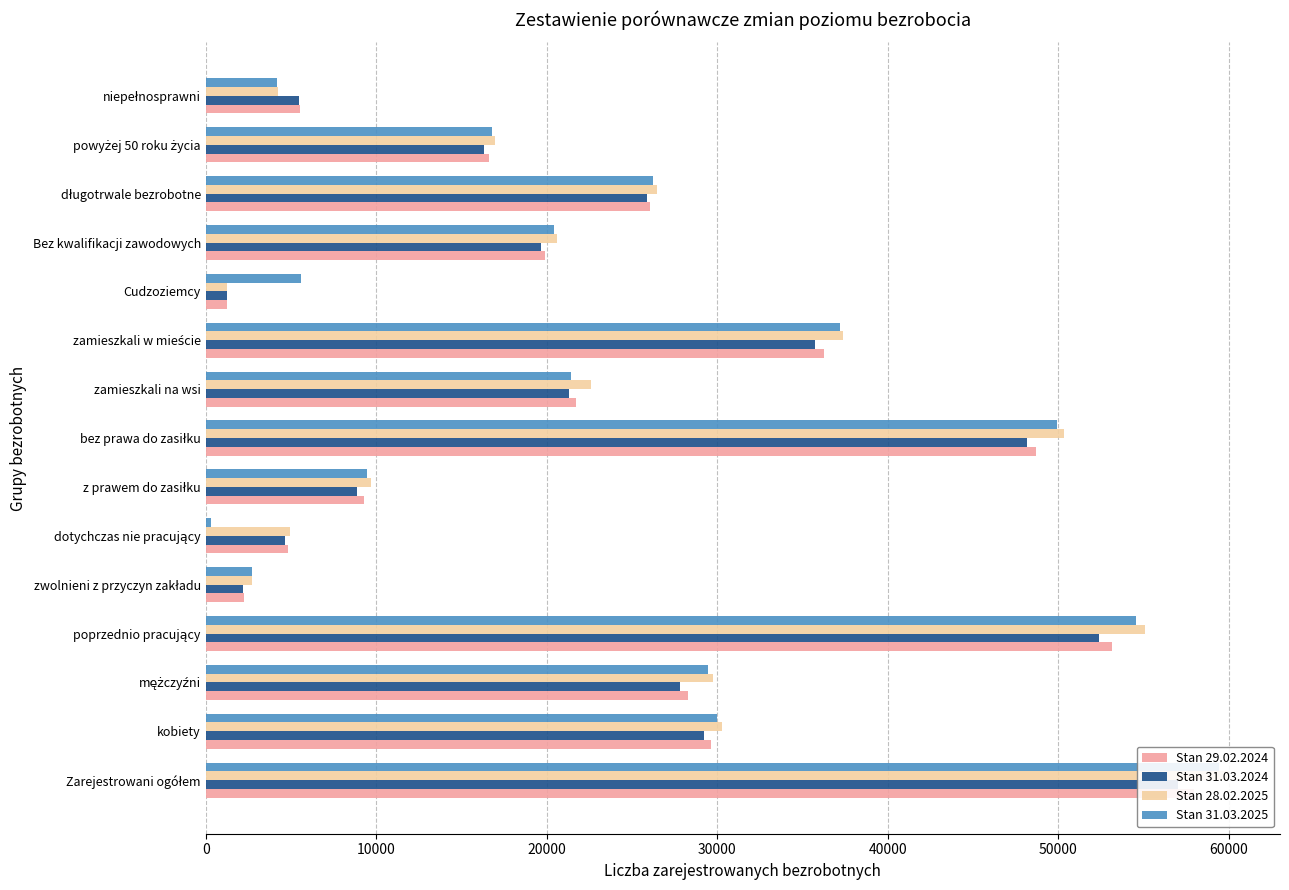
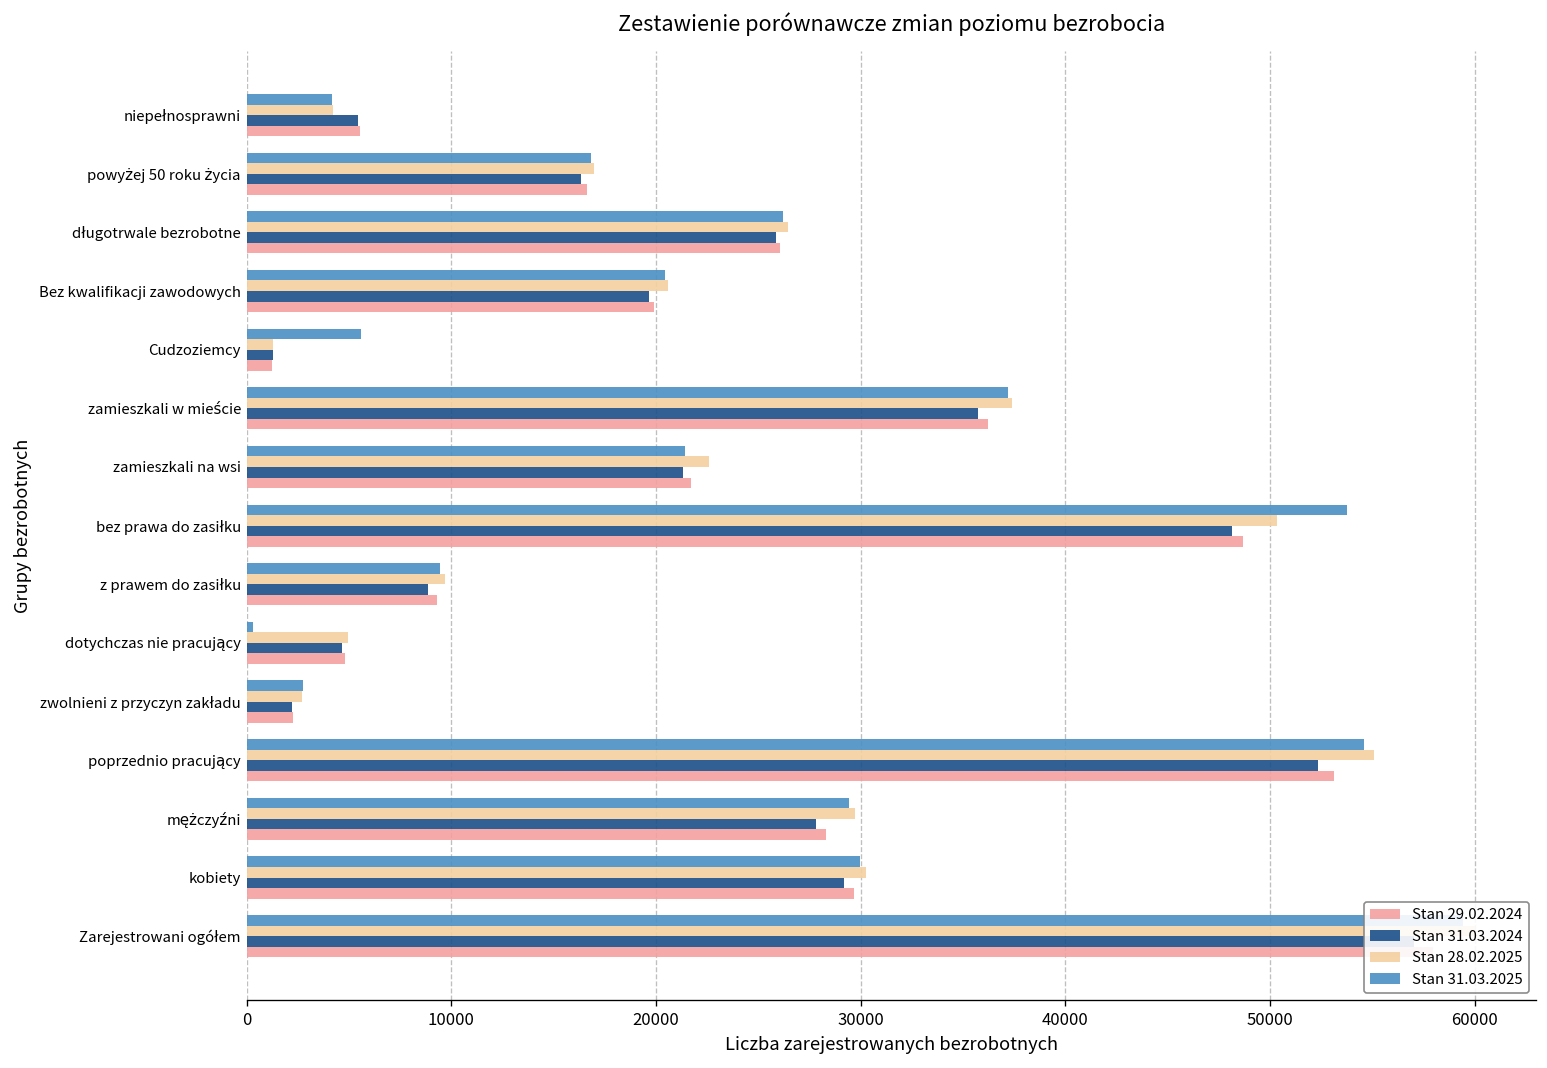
Stan 31.03.2025, bez prawa do zasiłku: 50000 -> 53800
